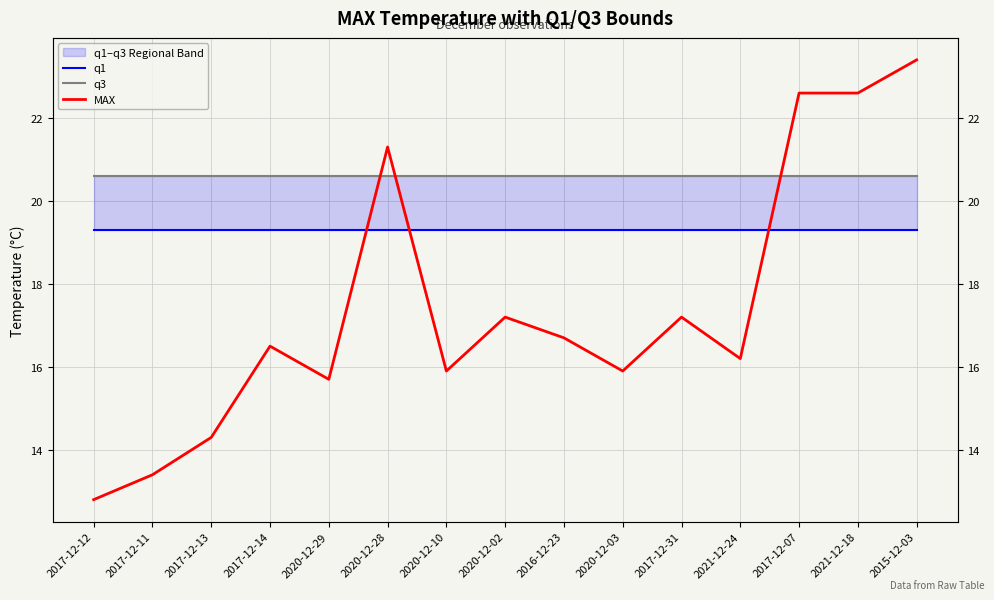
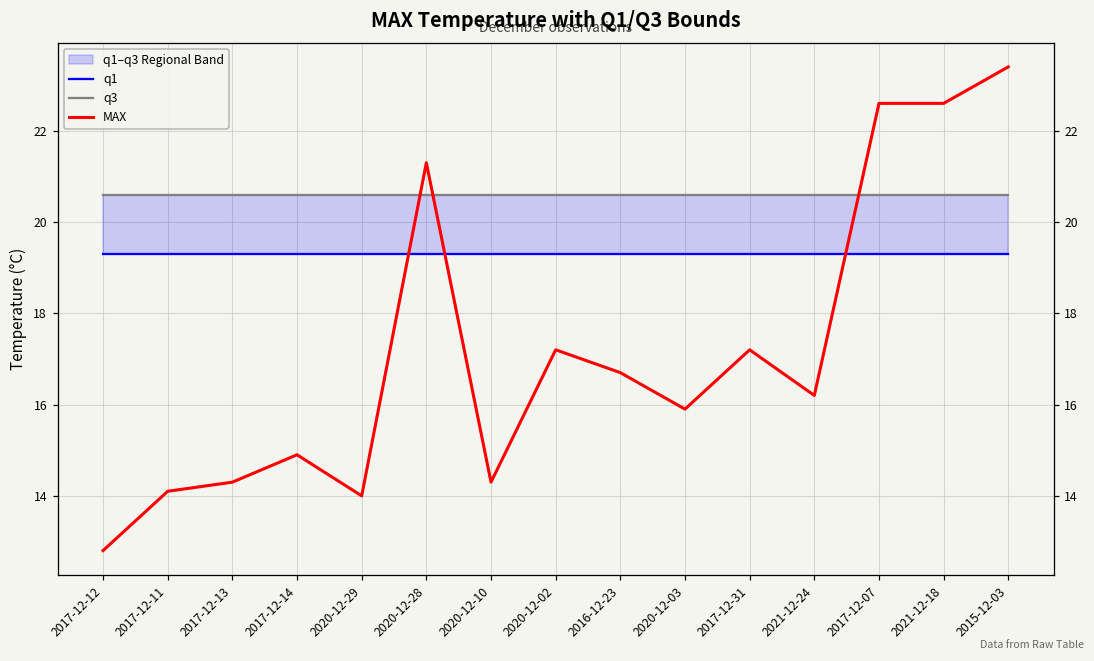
MAX, 2017-12-11: 13.4 -> 14.1
MAX, 2017-12-14: 16.5 -> 14.9
MAX, 2020-12-29: 15.7 -> 14.0
MAX, 2020-12-10: 15.9 -> 14.3
